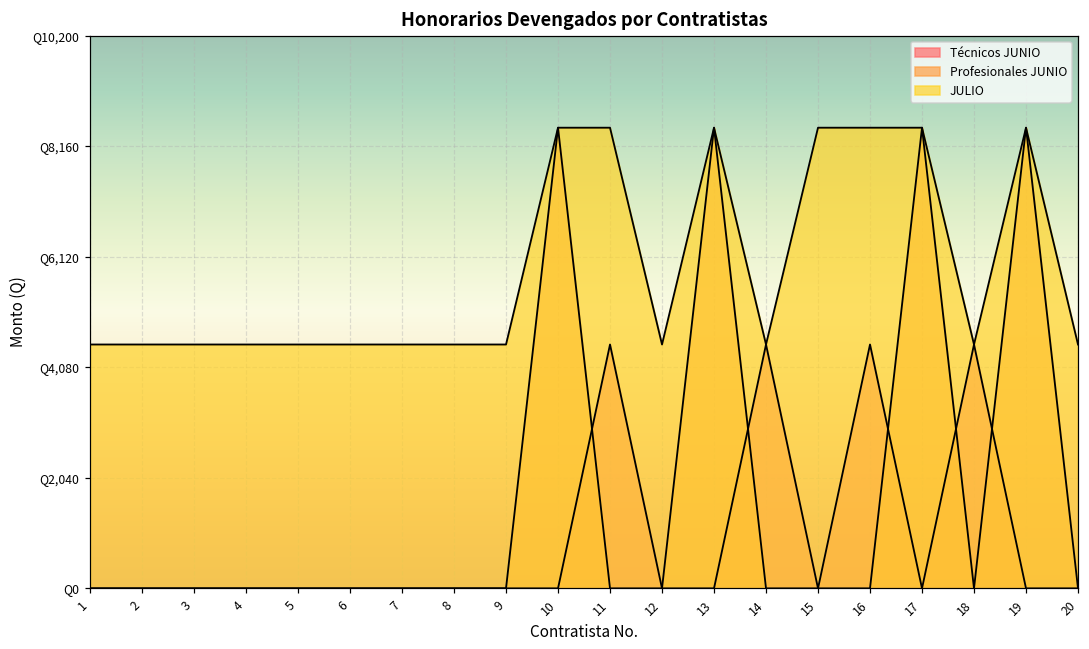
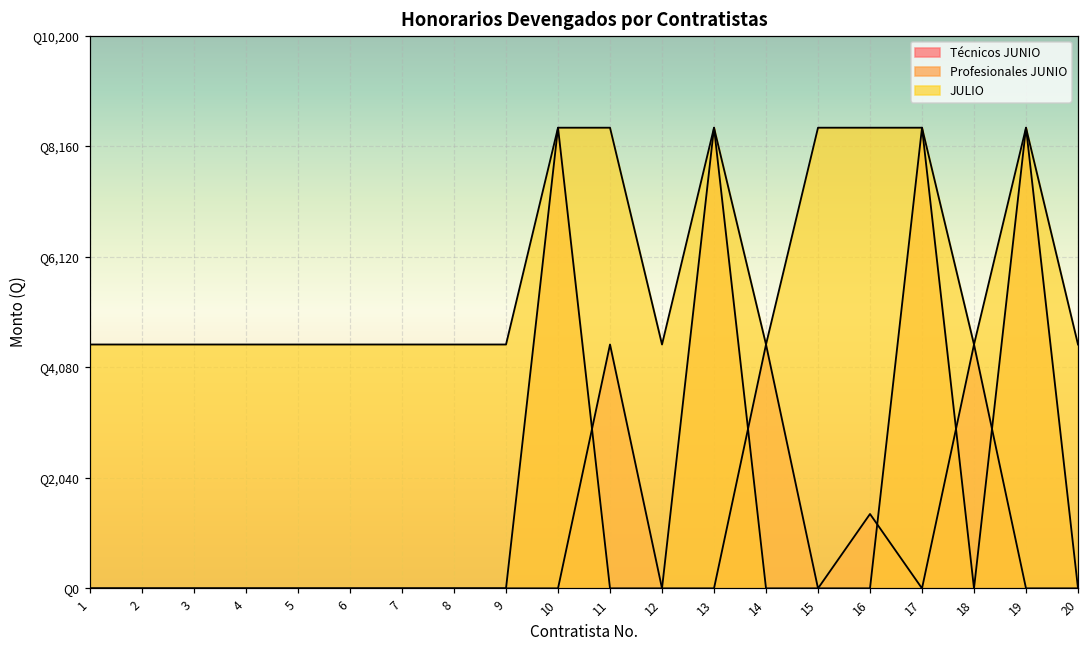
Técnicos JUNIO, 16: Q4,500 -> Q1,400
